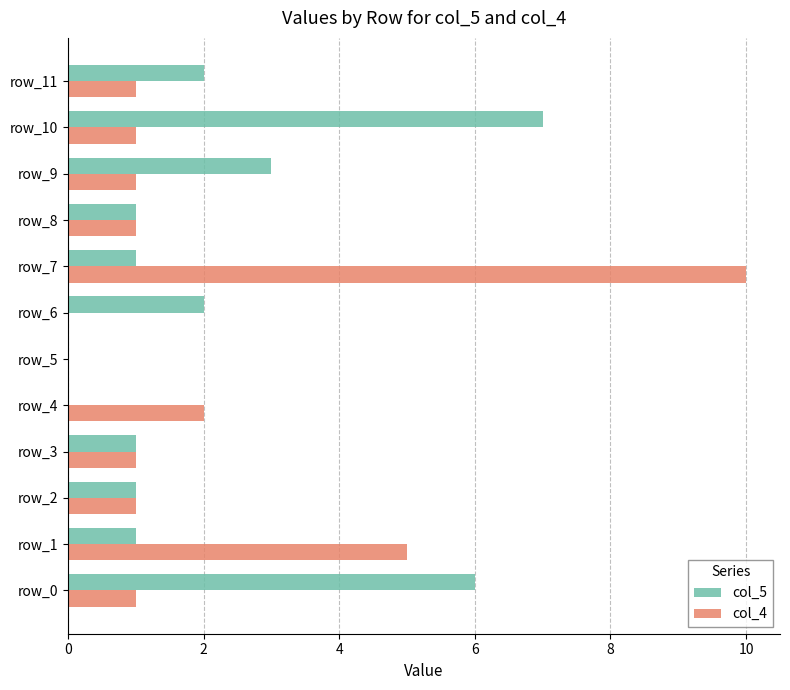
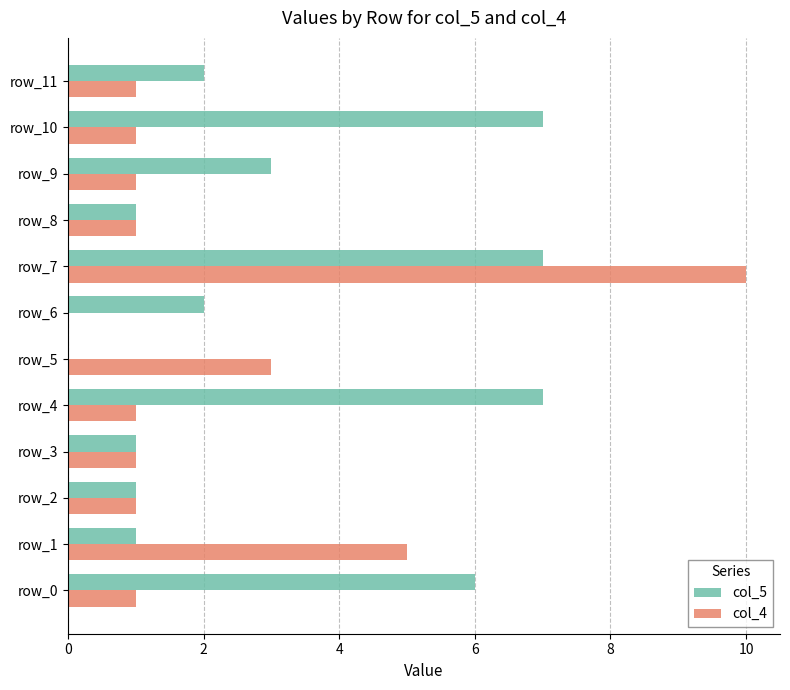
col_5, row_7: 1 -> 7
col_4, row_5: 0 -> 3
col_5, row_4: 0 -> 7
col_4, row_4: 2 -> 1
